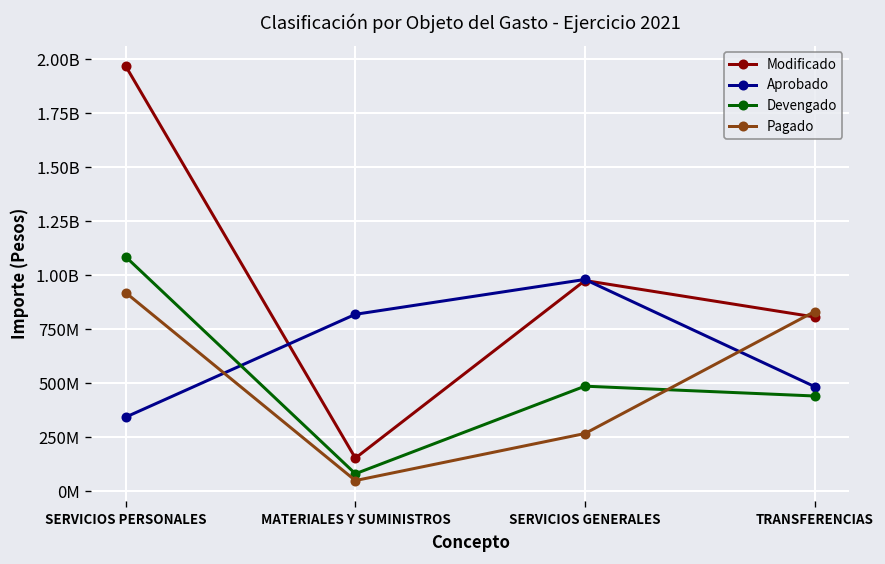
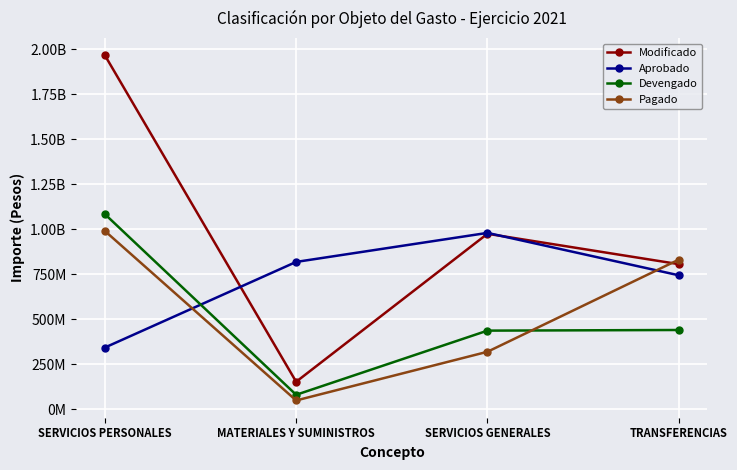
Pagado, SERVICIOS PERSONALES: 920000000 -> 990000000
Devengado, SERVICIOS GENERALES: 490000000 -> 440000000
Pagado, SERVICIOS GENERALES: 270000000 -> 320000000
Aprobado, TRANSFERENCIAS: 480000000 -> 740000000
